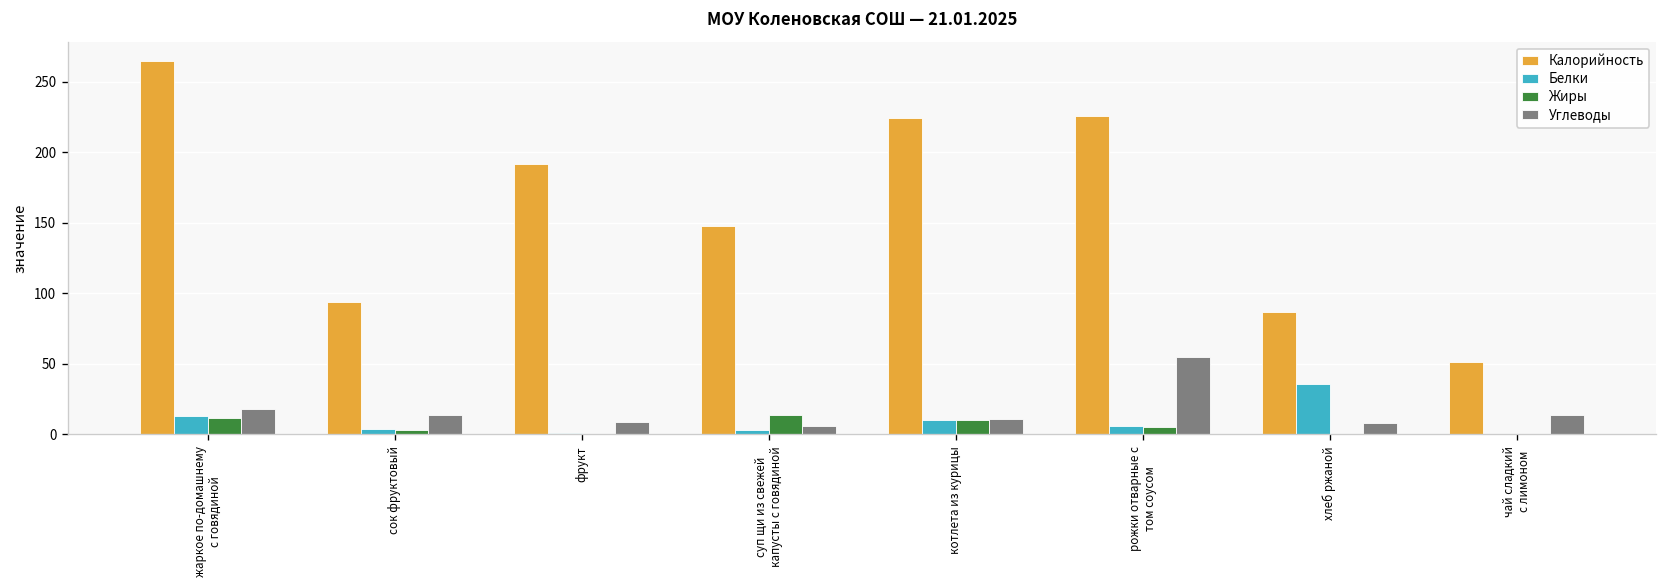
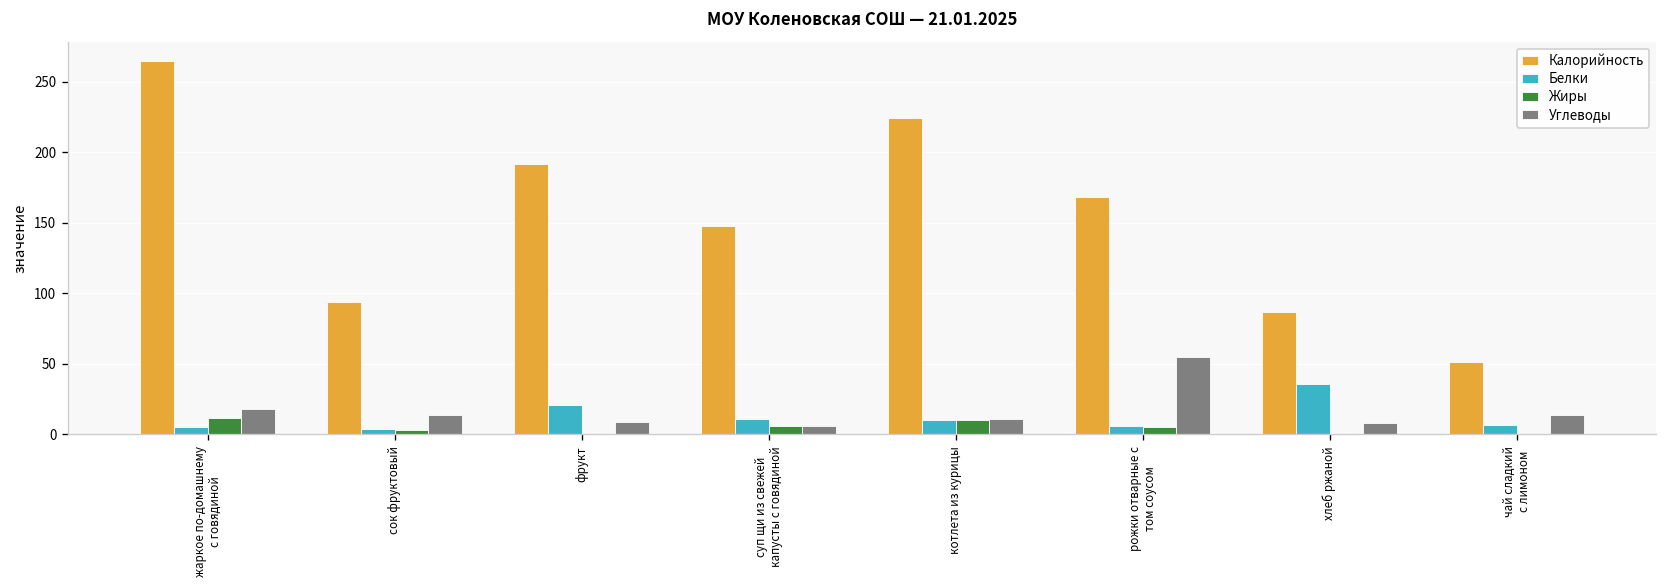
Белки, жаркое по-домашнему с говядиной: 13 -> 5
Белки, фрукт: 1 -> 21
Белки, суп щи из свежей капусты с говядиной: 3 -> 11
Жиры, суп щи из свежей капусты с говядиной: 14 -> 6
Калорийность, рожки отварные с том соусом: 226 -> 168
Белки, чай сладкий с лимоном: 0 -> 7
